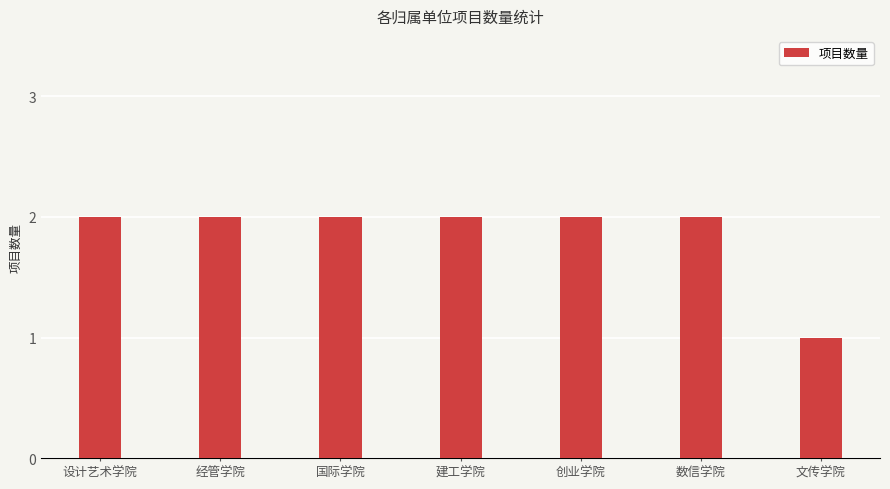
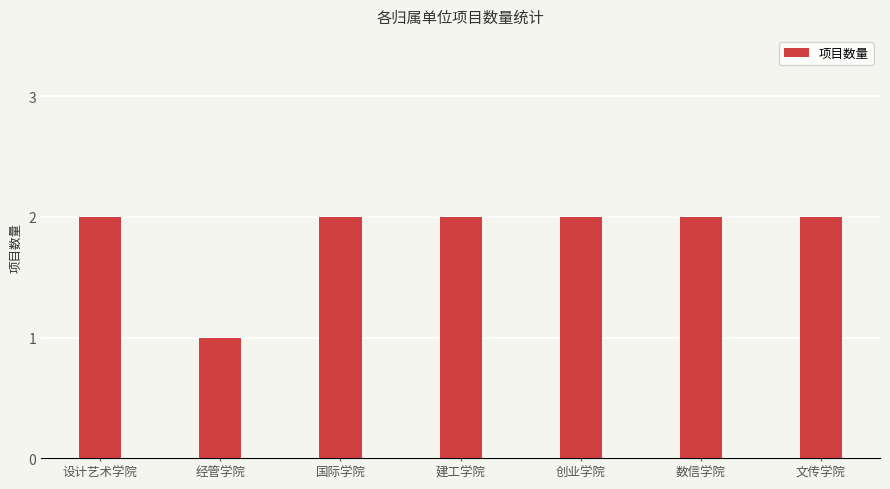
经管学院: 2 -> 1
文传学院: 1 -> 2
